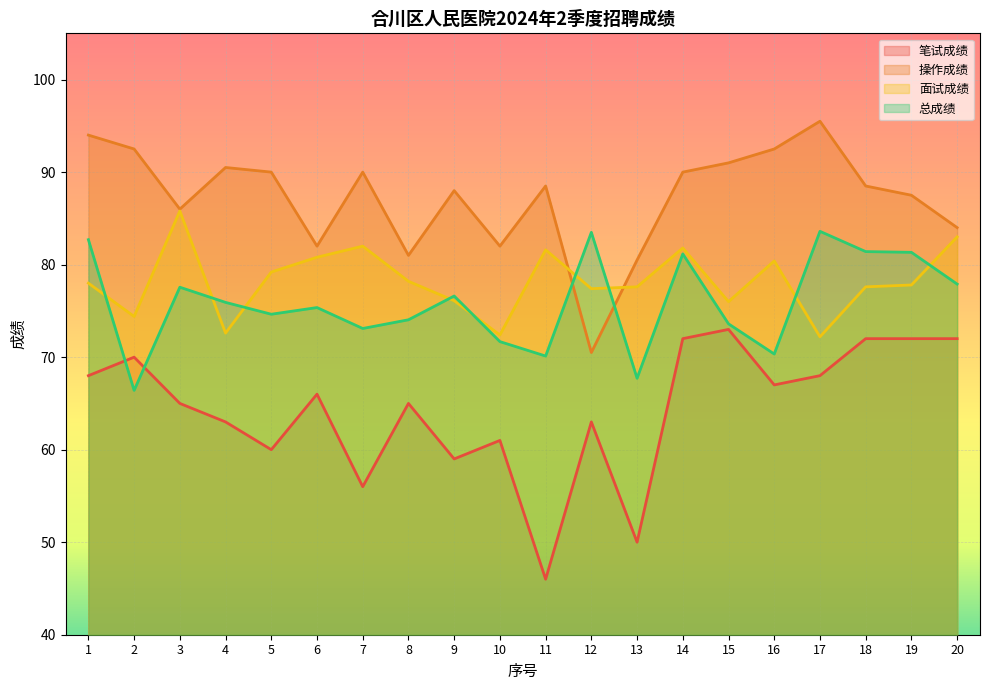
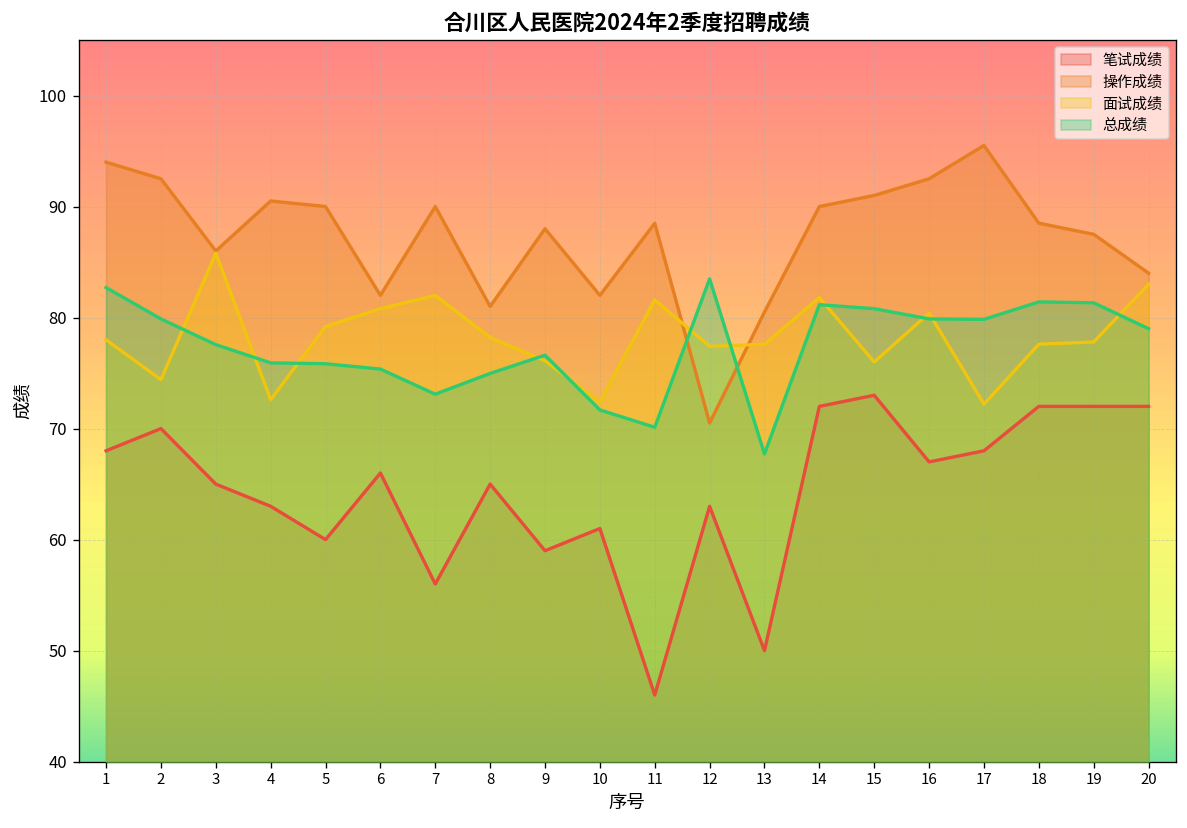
总成绩, 2: 66 -> 80
总成绩, 5: 75 -> 76
总成绩, 8: 74 -> 75
总成绩, 15: 74 -> 81
总成绩, 16: 70 -> 80
总成绩, 17: 84 -> 80
总成绩, 20: 78 -> 79
